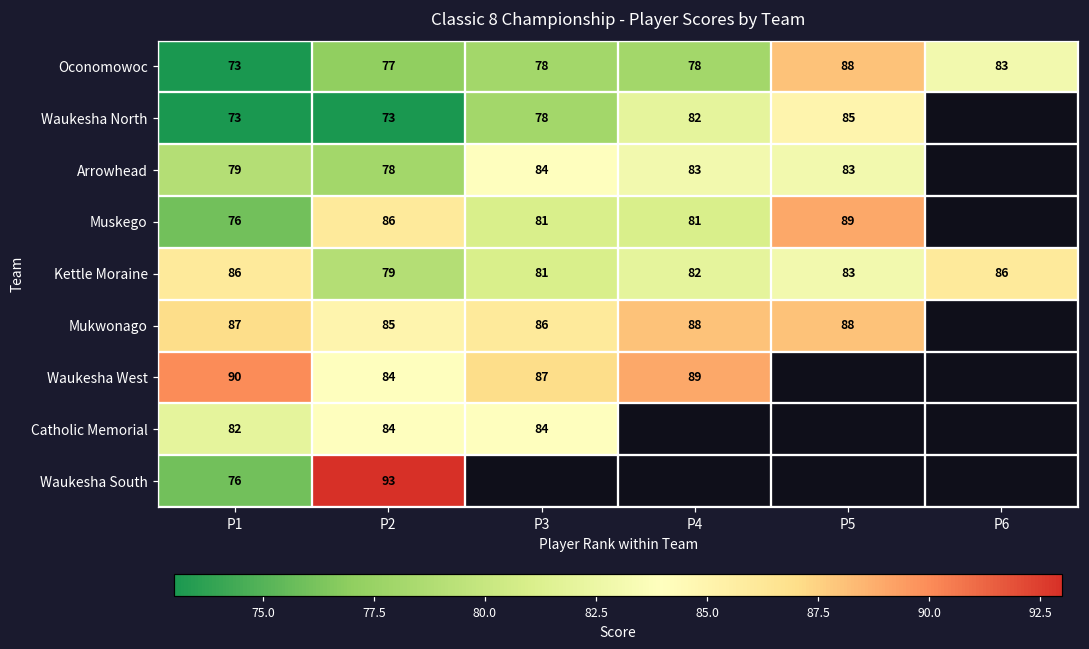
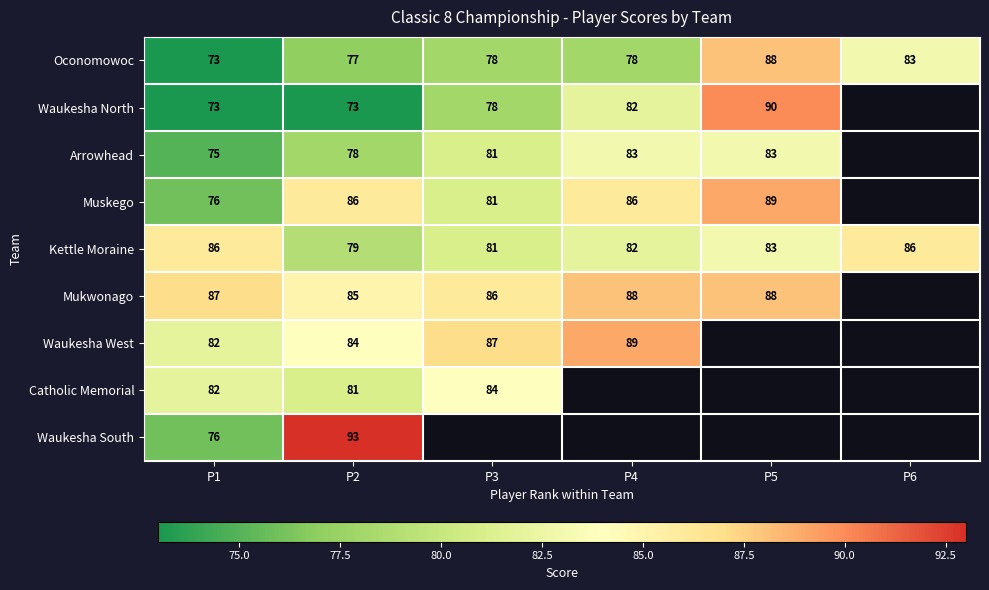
Waukesha North, P5: 85 -> 90
Arrowhead, P1: 79 -> 75
Arrowhead, P3: 84 -> 81
Muskego, P4: 81 -> 86
Waukesha West, P1: 90 -> 82
Catholic Memorial, P2: 84 -> 81
